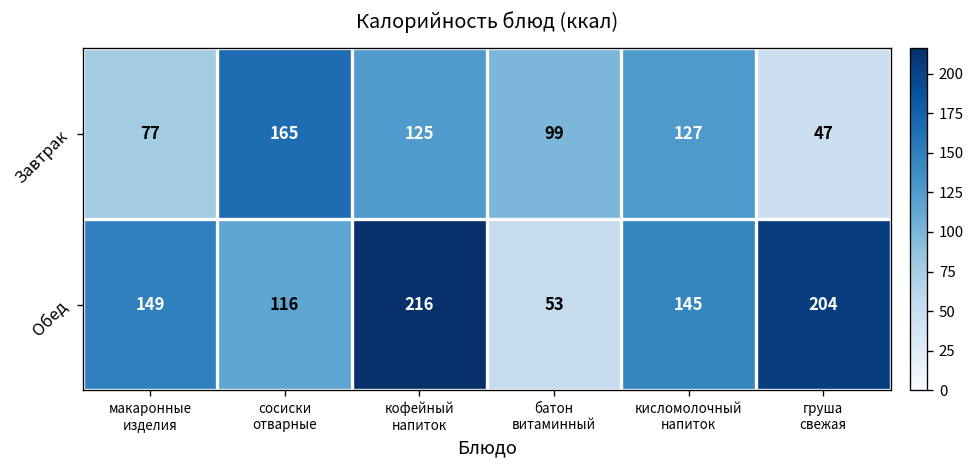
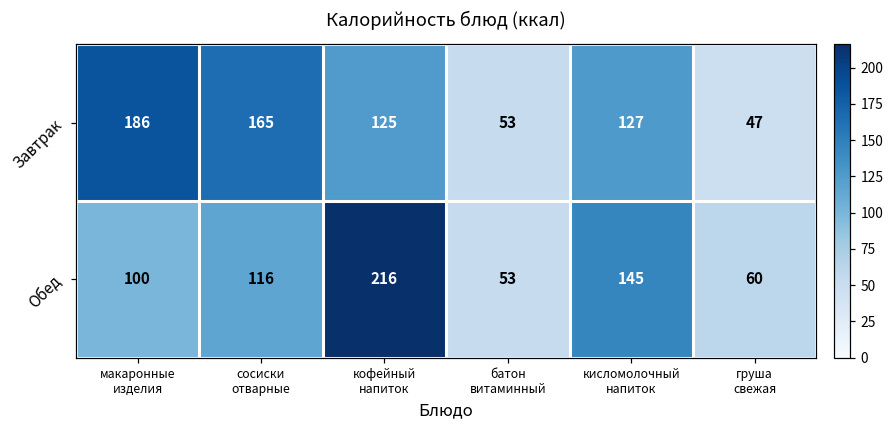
Завтрак, макаронные изделия: 77 -> 186
Завтрак, батон витаминный: 99 -> 53
Обед, макаронные изделия: 149 -> 100
Обед, груша свежая: 204 -> 60
